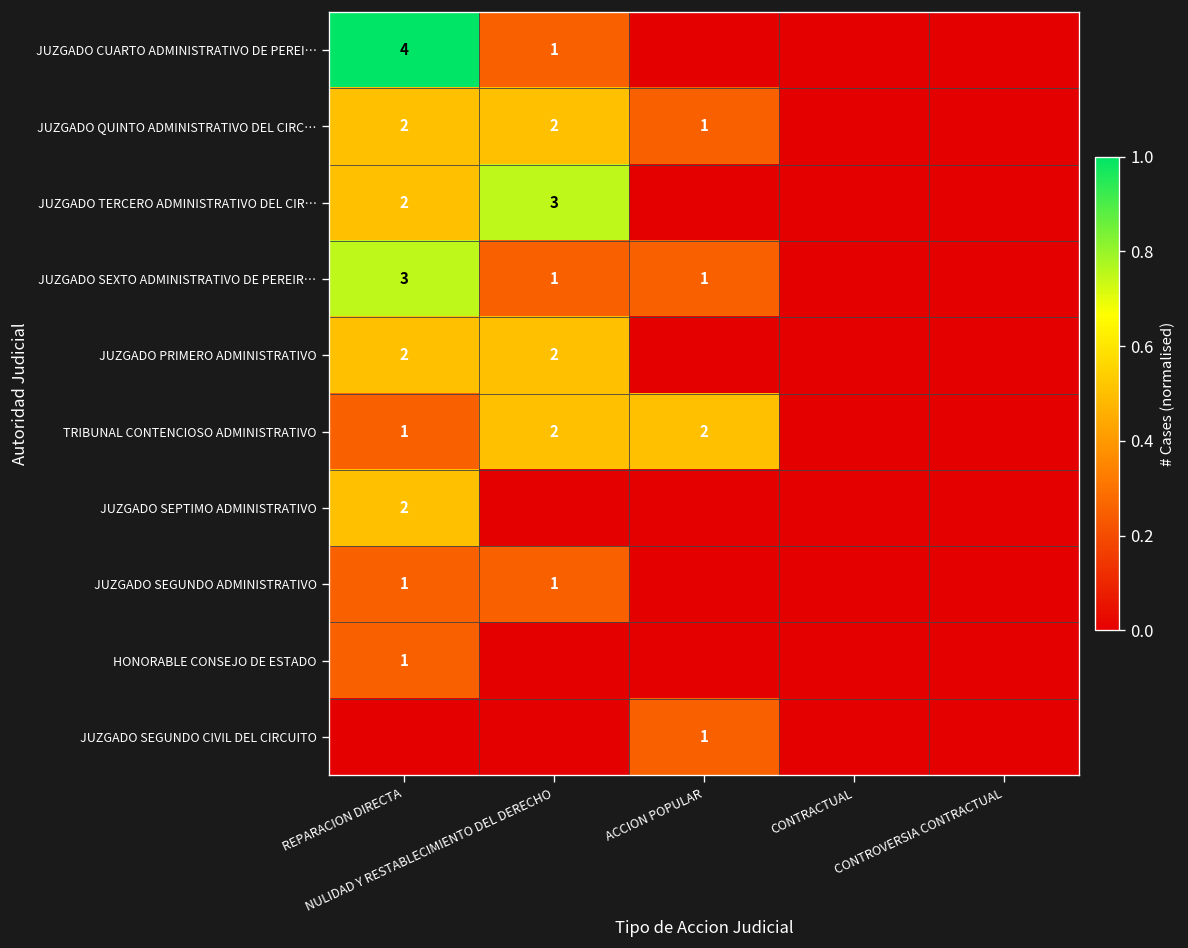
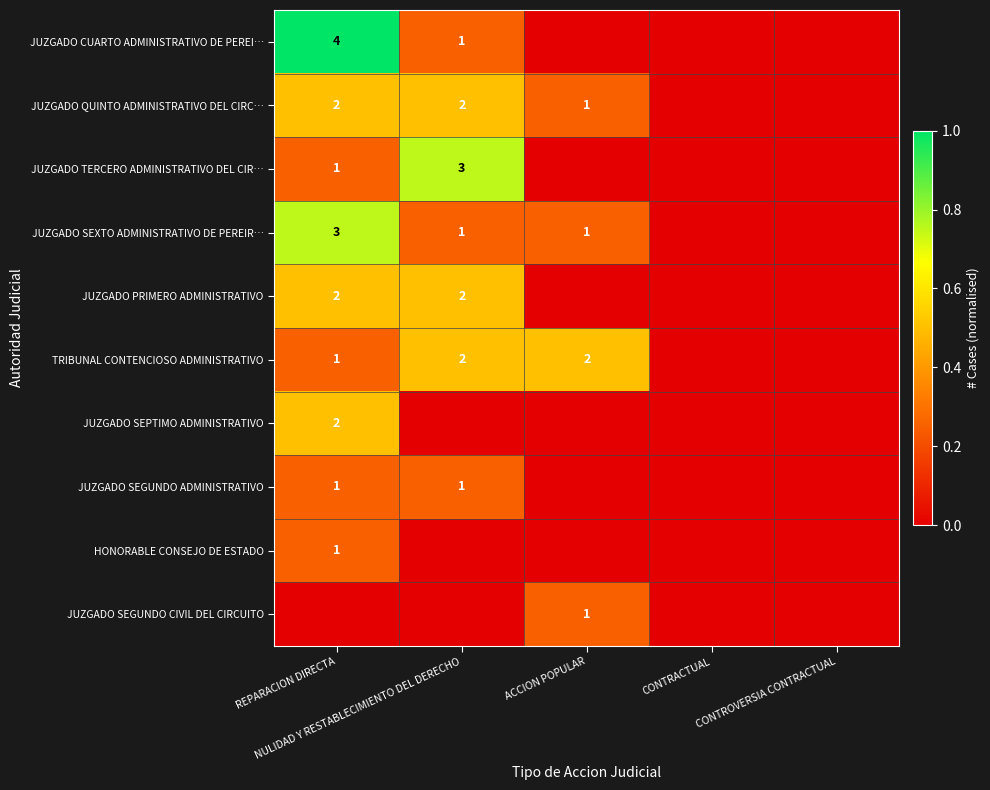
JUZGADO TERCERO ADMINISTRATIVO DEL CIR…, REPARACION DIRECTA: 2 -> 1
